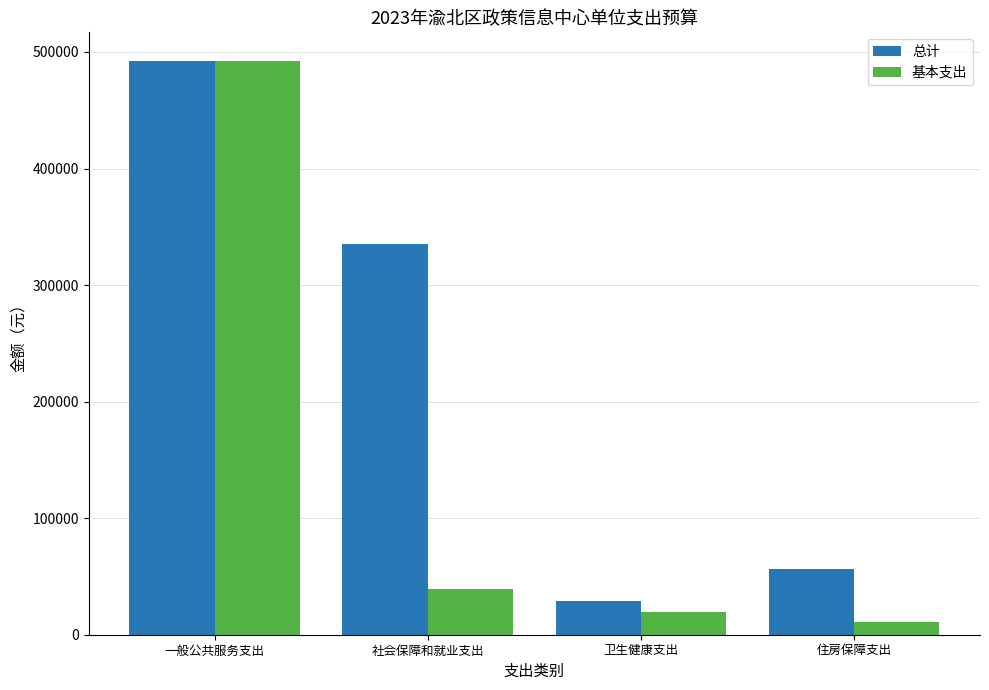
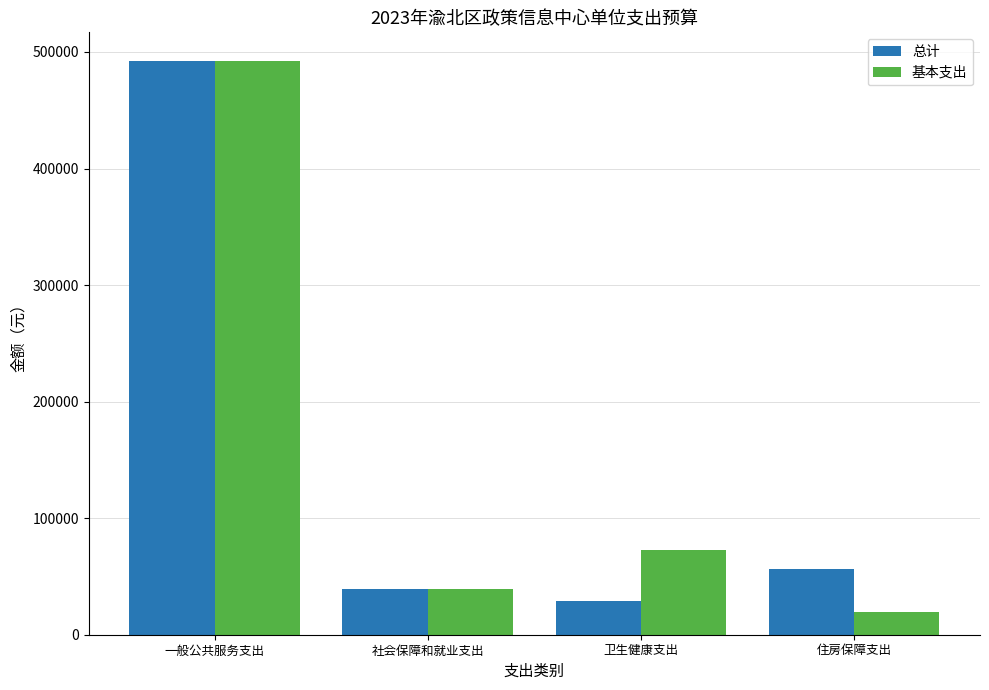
总计, 社会保障和就业支出: 335000 -> 39000
基本支出, 卫生健康支出: 20000 -> 73000
基本支出, 住房保障支出: 11000 -> 20000
